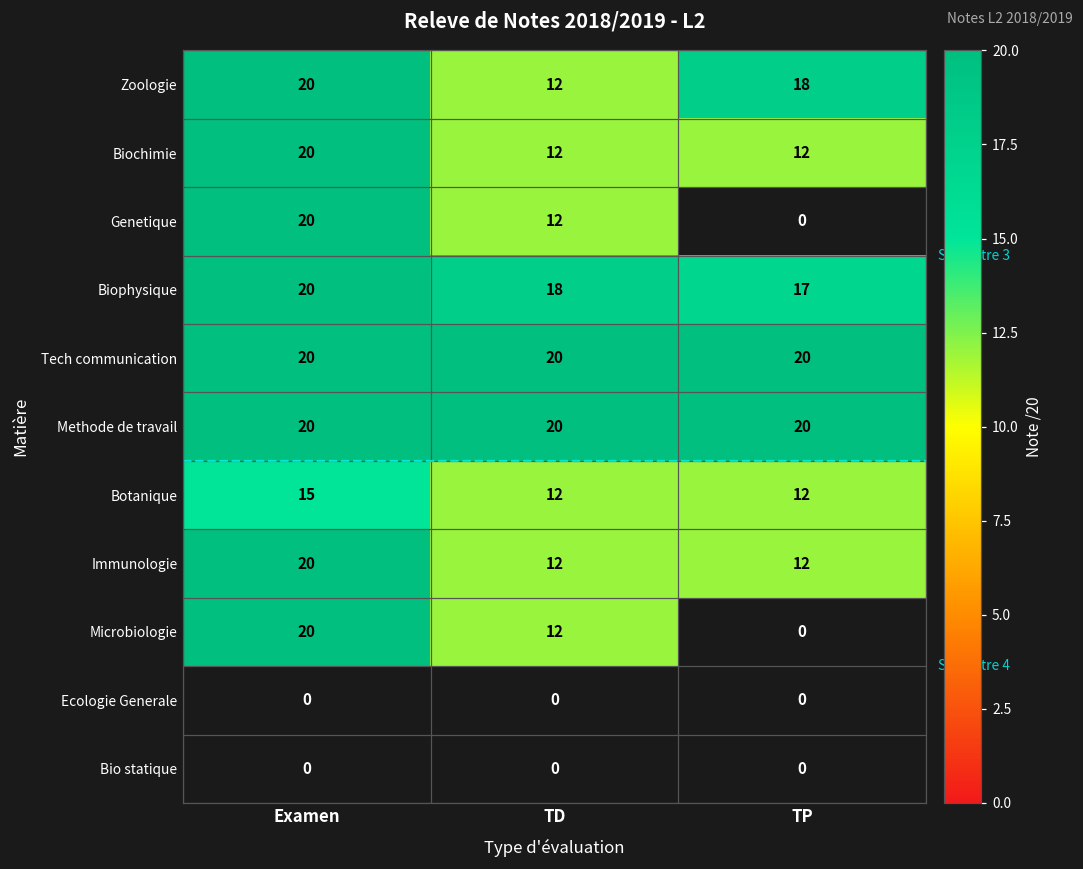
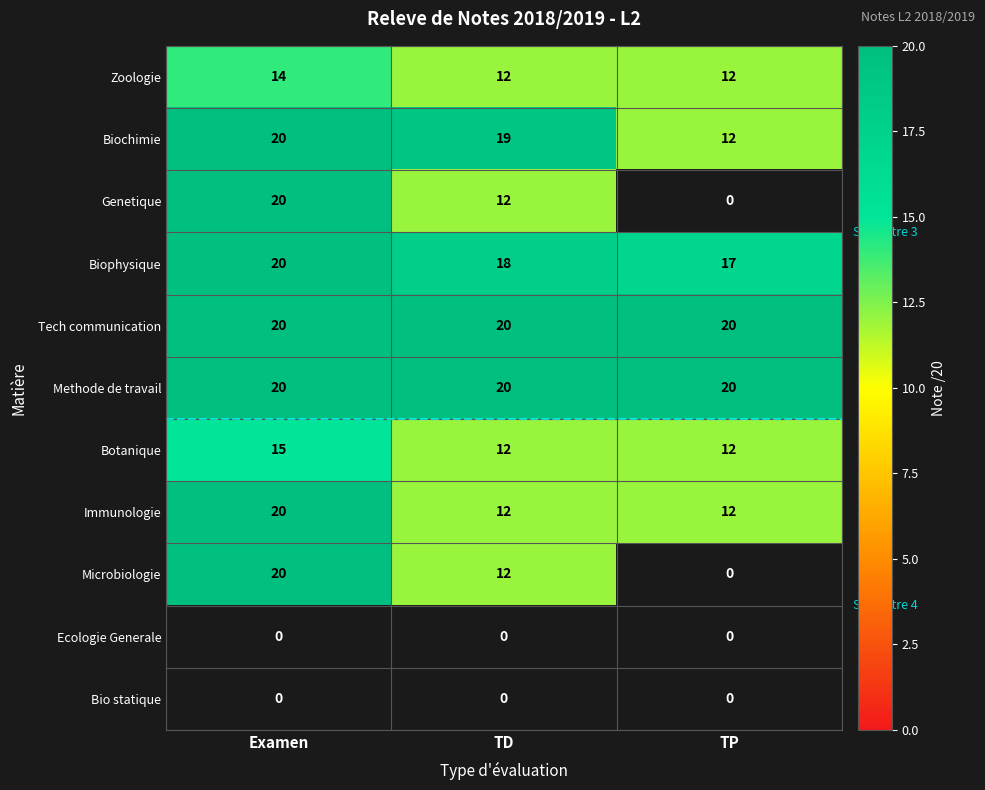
Zoologie, Examen: 20 -> 14
Zoologie, TP: 18 -> 12
Biochimie, TD: 12 -> 19
